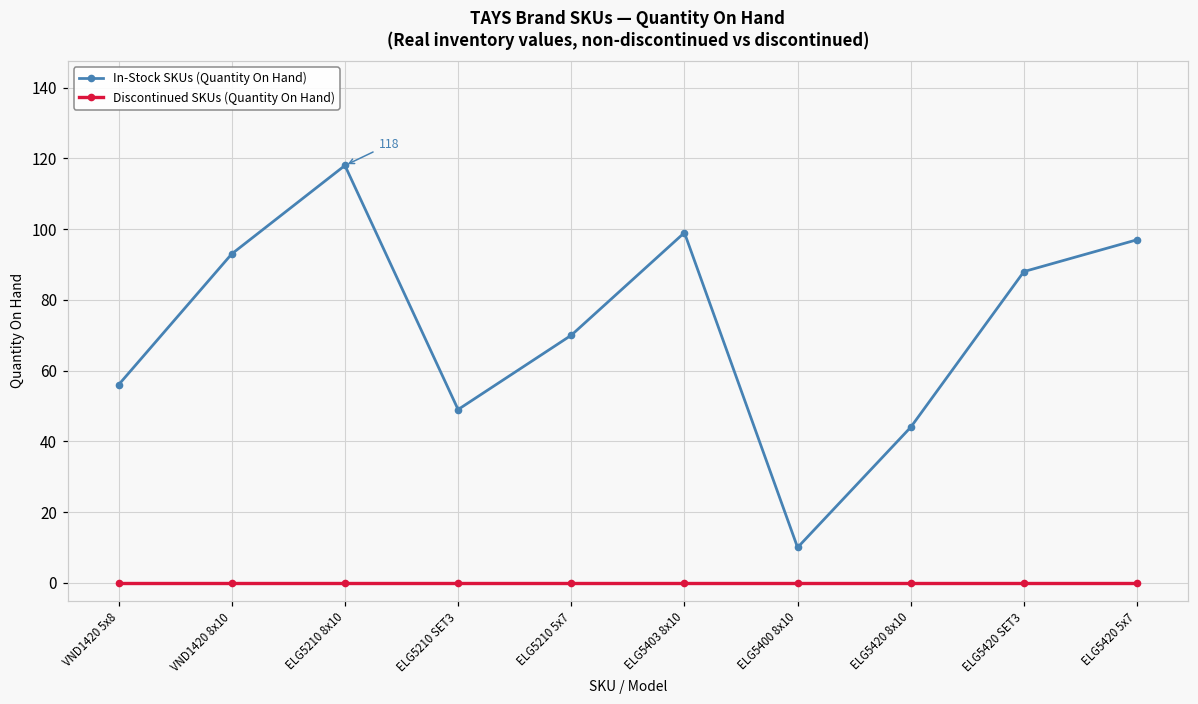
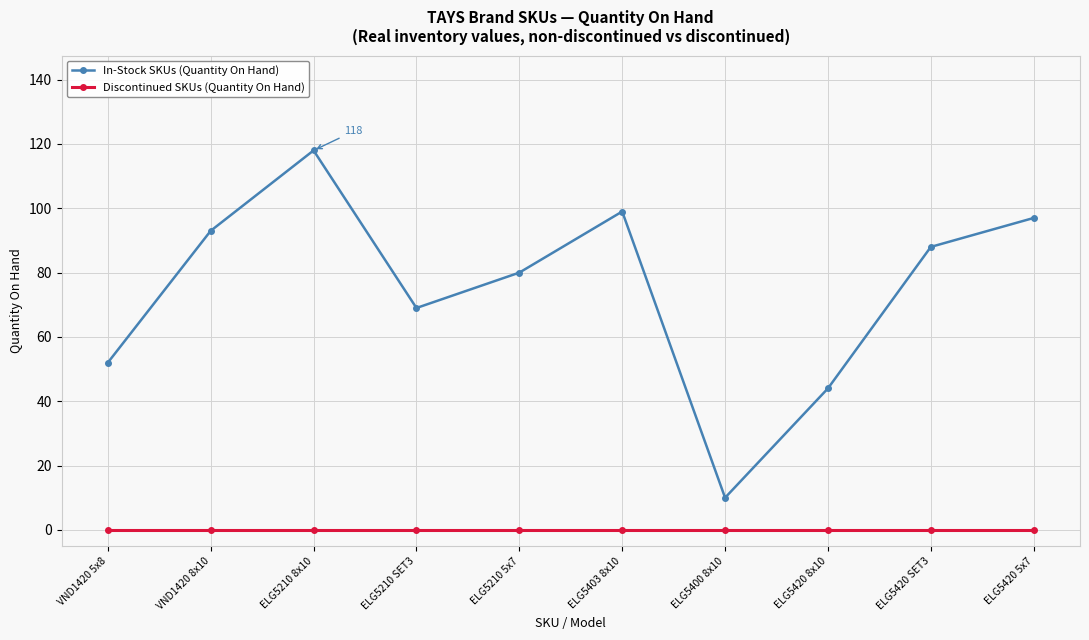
In-Stock SKUs (Quantity On Hand), VND1420 5x8: 56 -> 52
In-Stock SKUs (Quantity On Hand), ELG5210 SET3: 49 -> 69
In-Stock SKUs (Quantity On Hand), ELG5210 5x7: 70 -> 80
